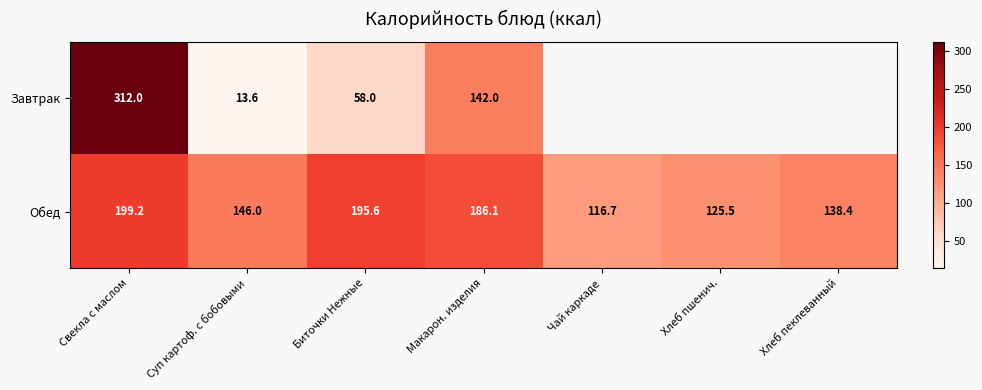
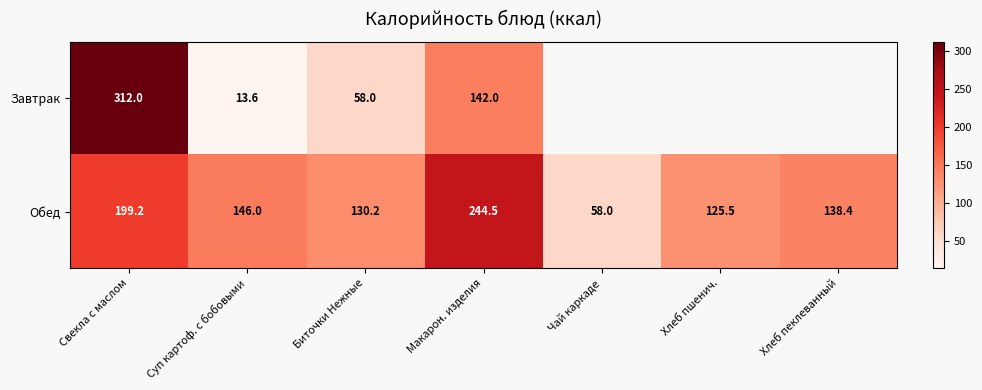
Обед, Биточки Нежные: 195.6 -> 130.2
Обед, Макарон. изделия: 186.1 -> 244.5
Обед, Чай каркаде: 116.7 -> 58.0
